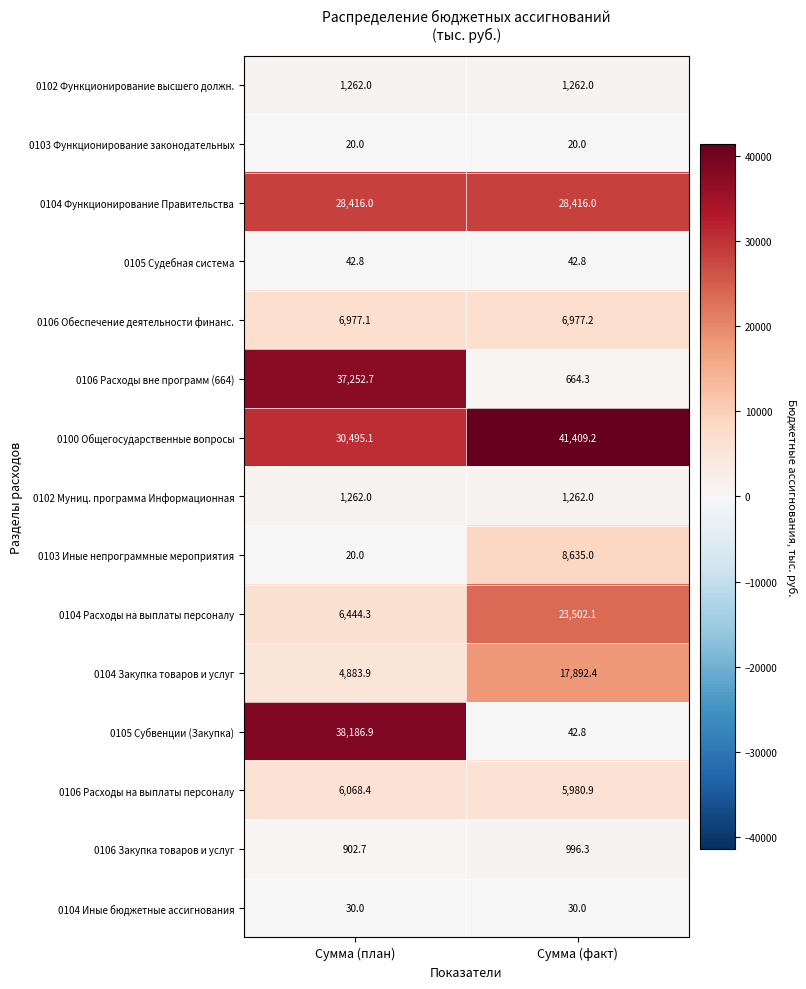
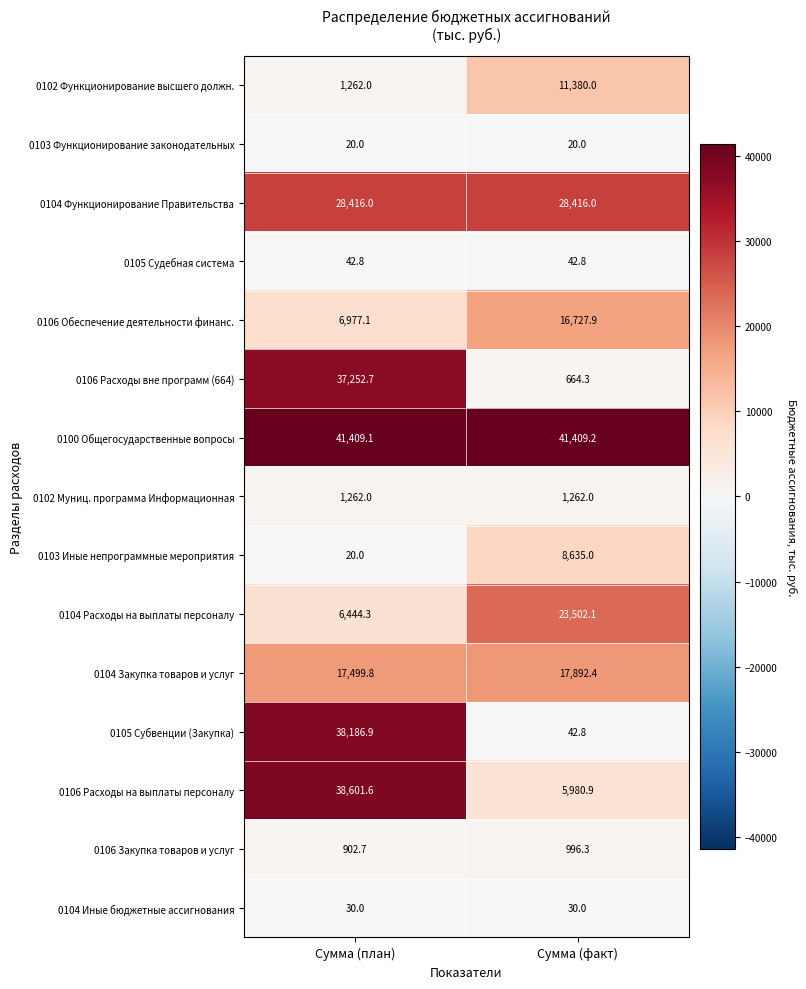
0102 Функционирование высшего должн., Сумма (факт): 1,262.0 -> 11,380.0
0106 Обеспечение деятельности финанс., Сумма (факт): 6,977.2 -> 16,727.9
0100 Общегосударственные вопросы, Сумма (план): 30,495.1 -> 41,409.1
0104 Закупка товаров и услуг, Сумма (план): 4,883.9 -> 17,499.8
0106 Расходы на выплаты персоналу, Сумма (план): 6,068.4 -> 38,601.6
